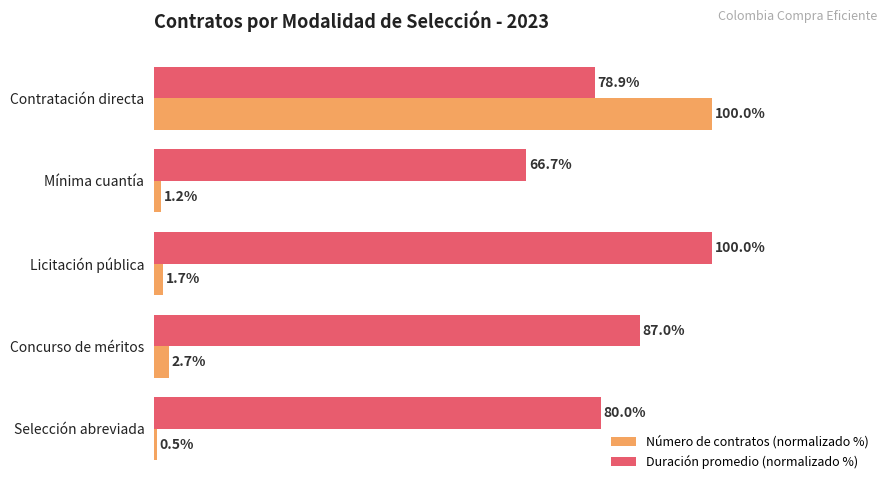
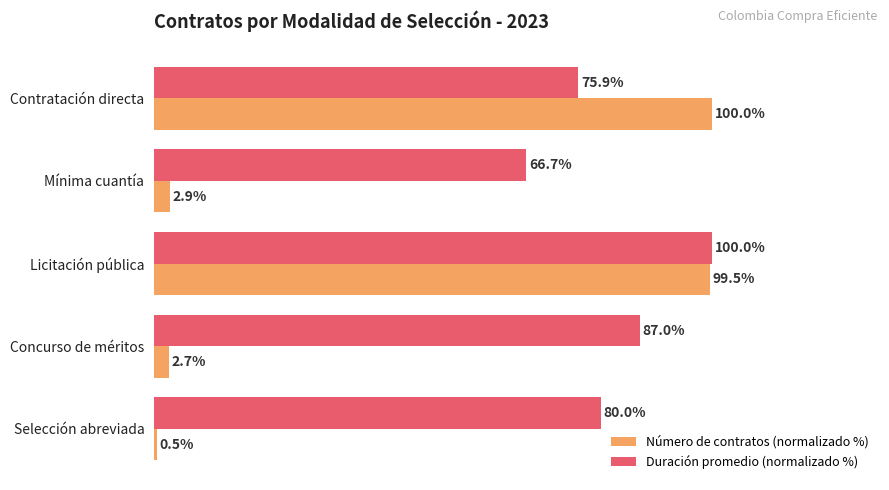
Duración promedio (normalizado %), Contratación directa: 78.9% -> 75.9%
Número de contratos (normalizado %), Mínima cuantía: 1.2% -> 2.9%
Número de contratos (normalizado %), Licitación pública: 1.7% -> 99.5%
